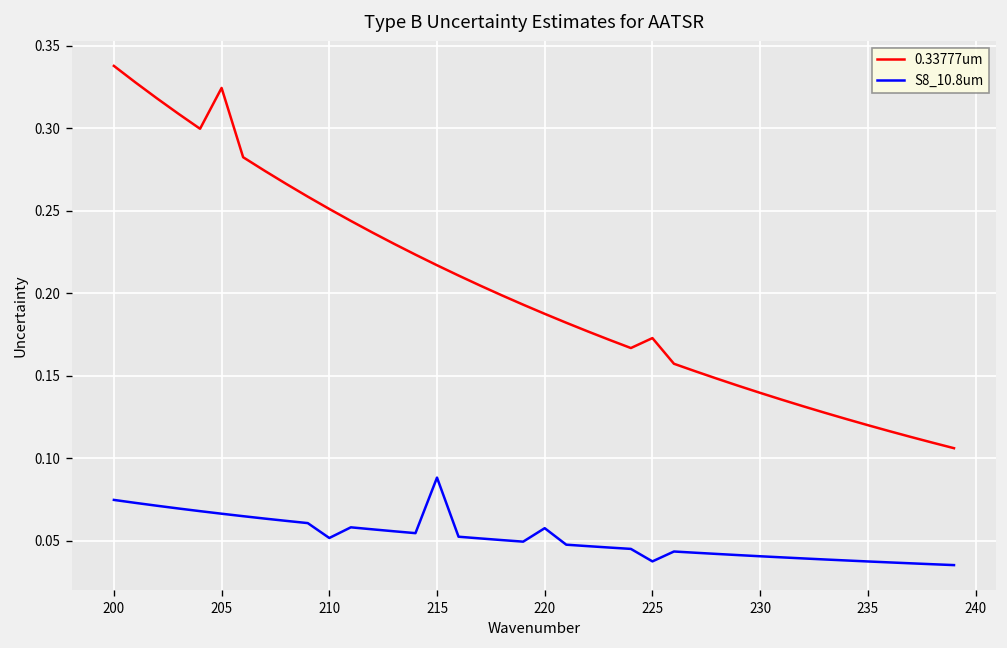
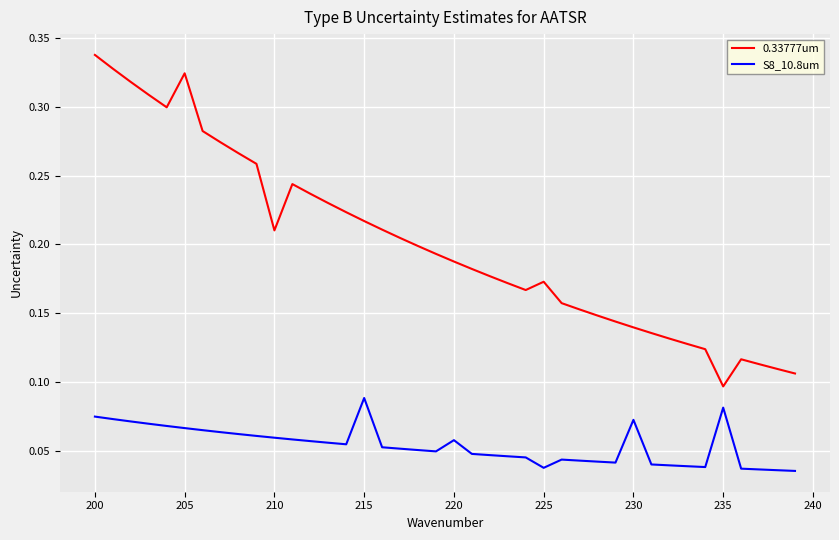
0.33777um, 210: 0.251 -> 0.210
S8_10.8um, 210: 0.052 -> 0.059
S8_10.8um, 230: 0.041 -> 0.072
0.33777um, 235: 0.120 -> 0.097
S8_10.8um, 235: 0.038 -> 0.081
